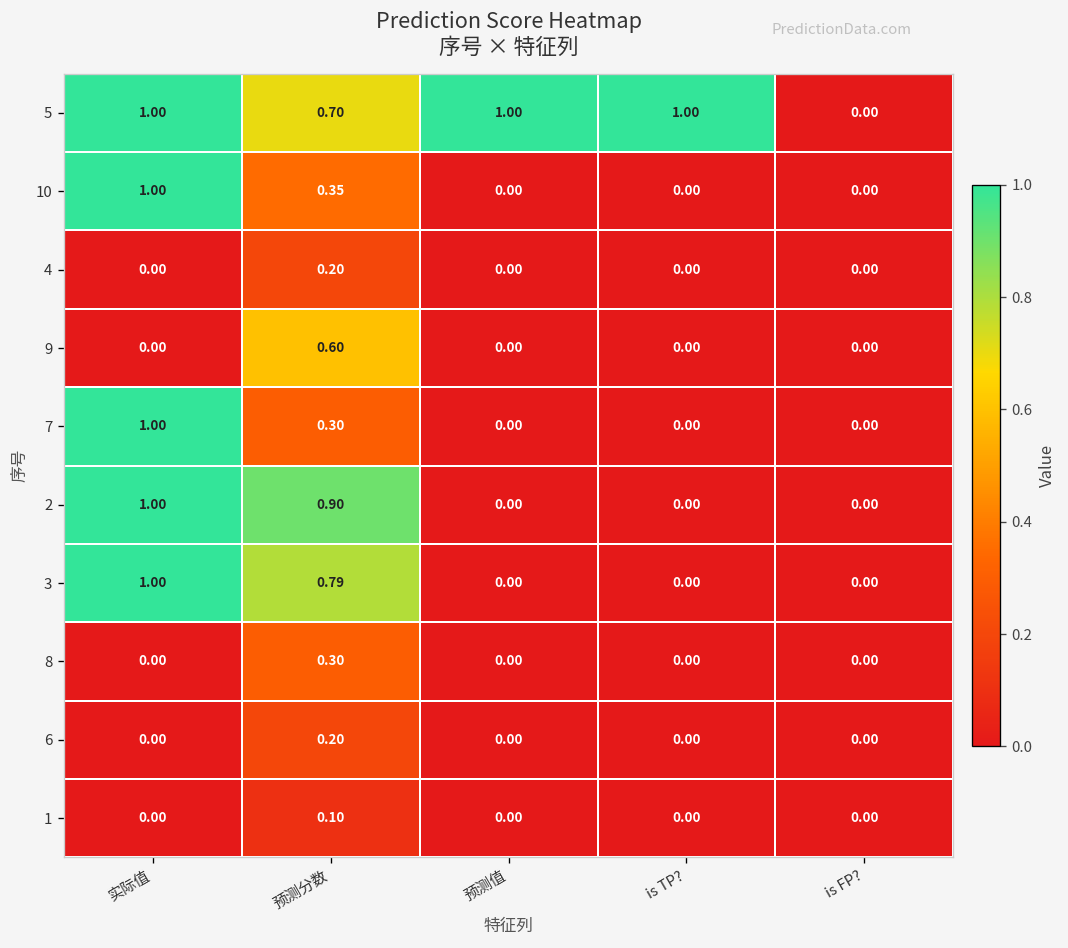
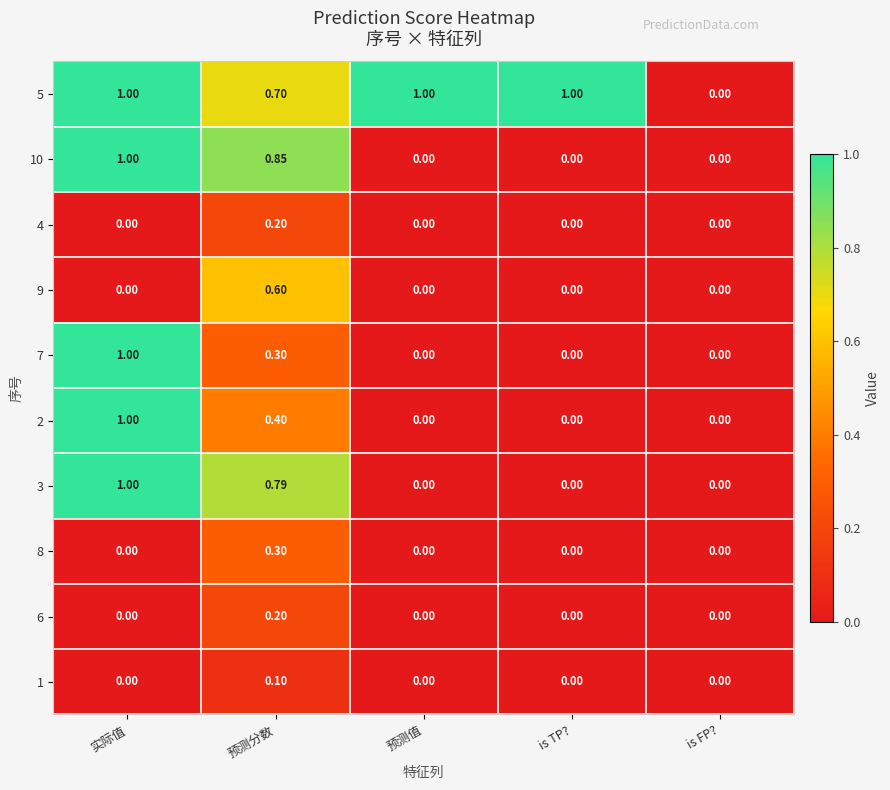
10, 预测分数: 0.35 -> 0.85
2, 预测分数: 0.90 -> 0.40
